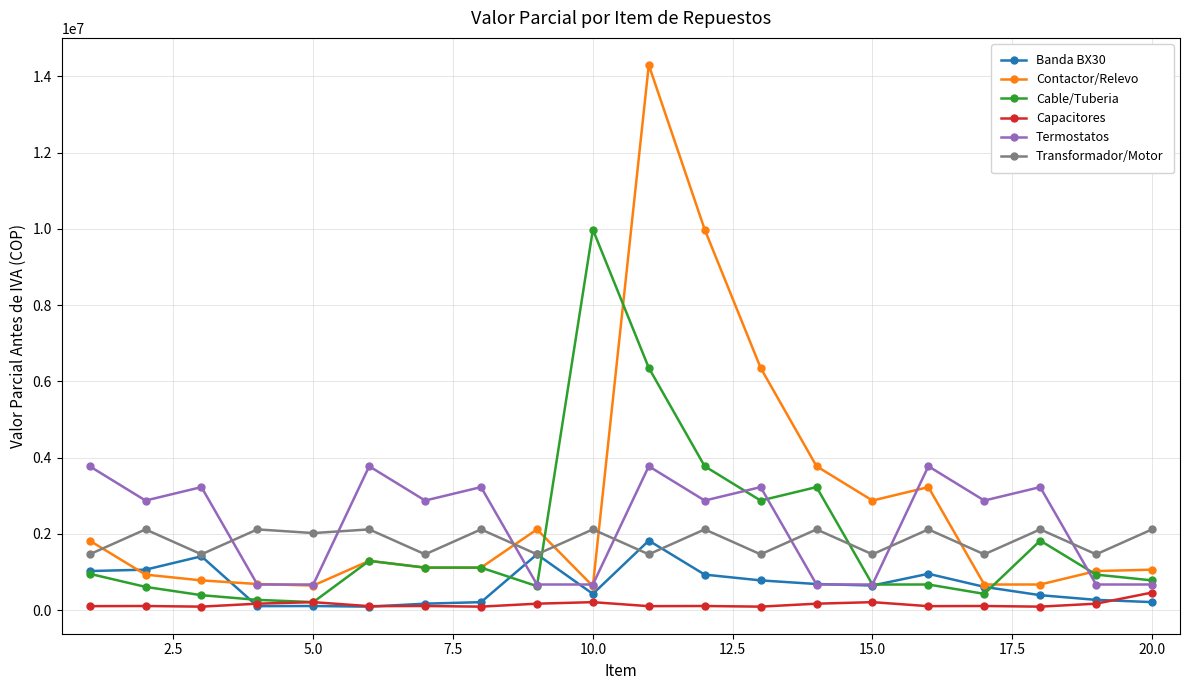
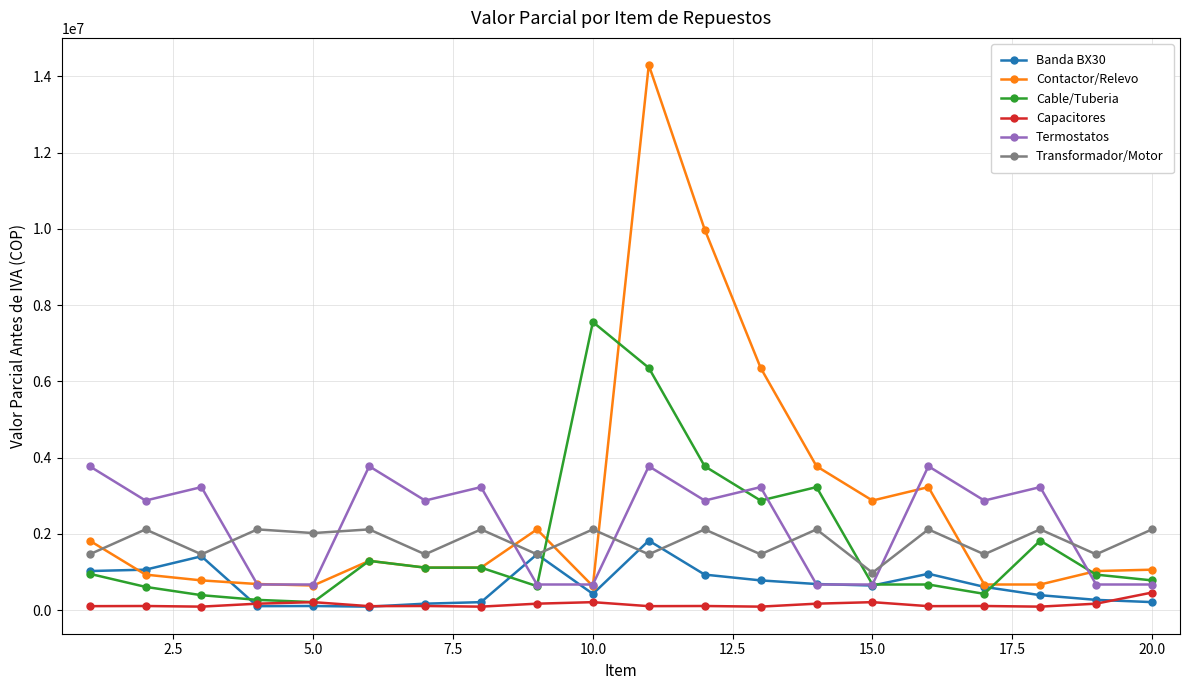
Cable/Tuberia, 10.0: 10000000 -> 7600000
Transformador/Motor, 15.0: 1500000 -> 1000000
